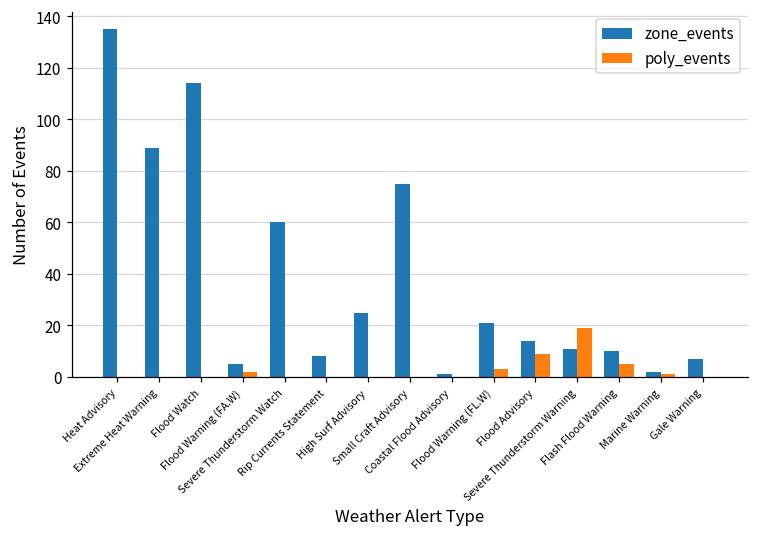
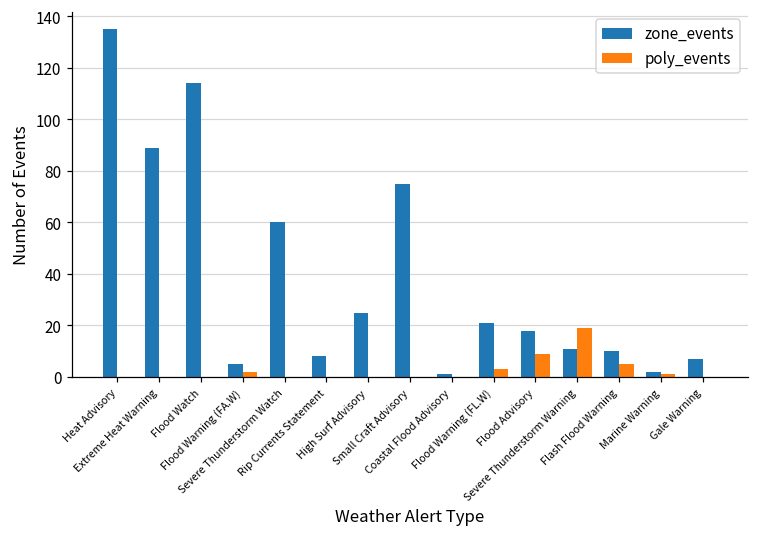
zone_events, Flood Advisory: 14 -> 18
